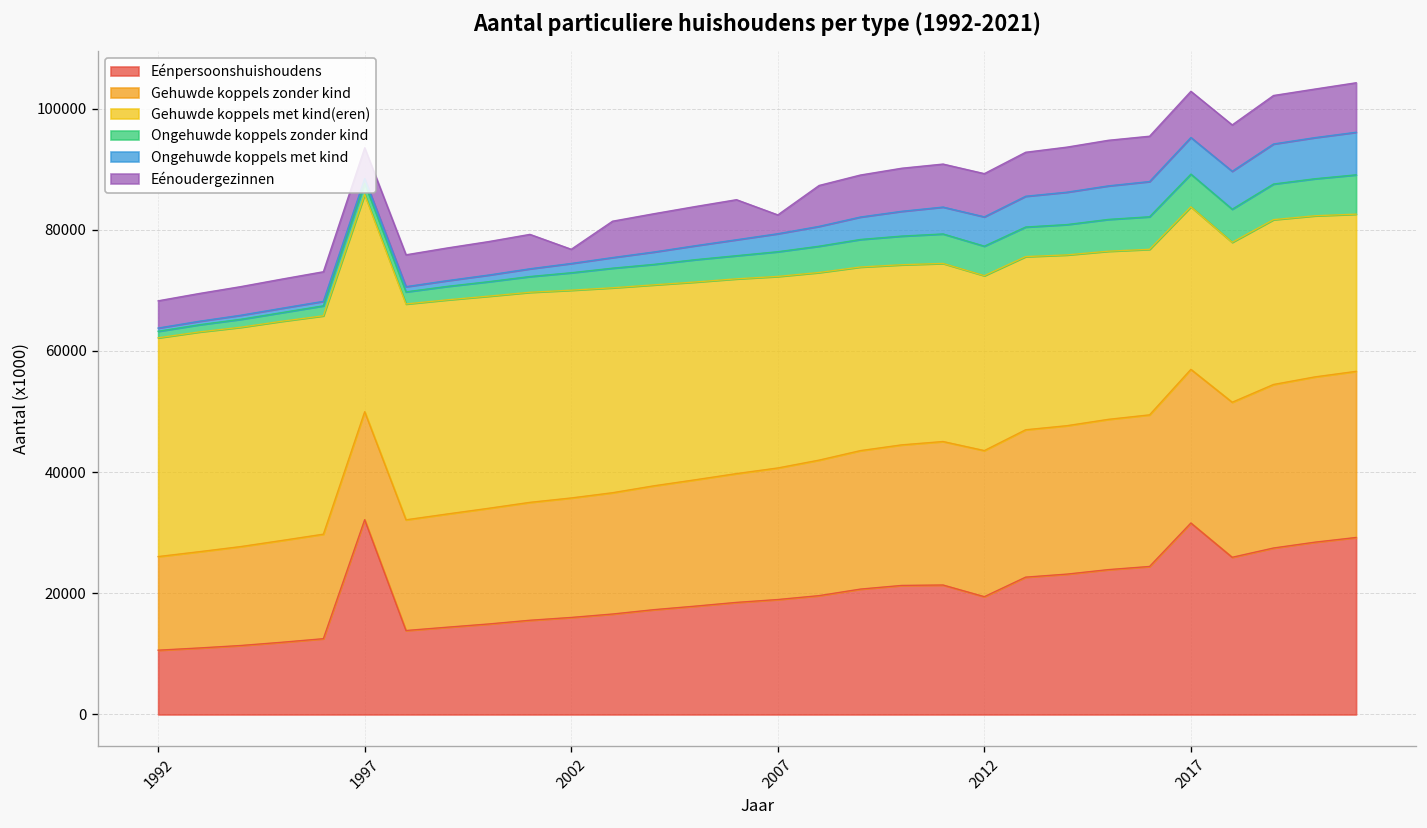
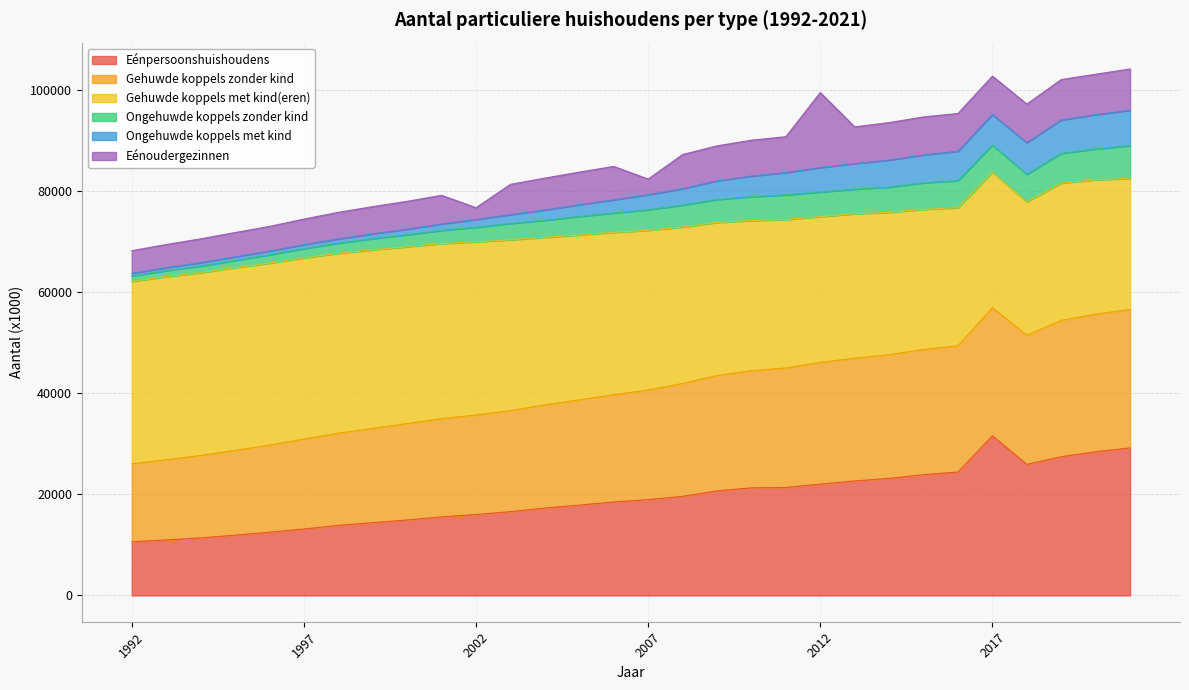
Eénpersoonshuishoudens, 1997: 32000 -> 13000
Eénpersoonshuishoudens, 2012: 19000 -> 22000
Eénoudergezinnen, 2012: 7000 -> 15000
